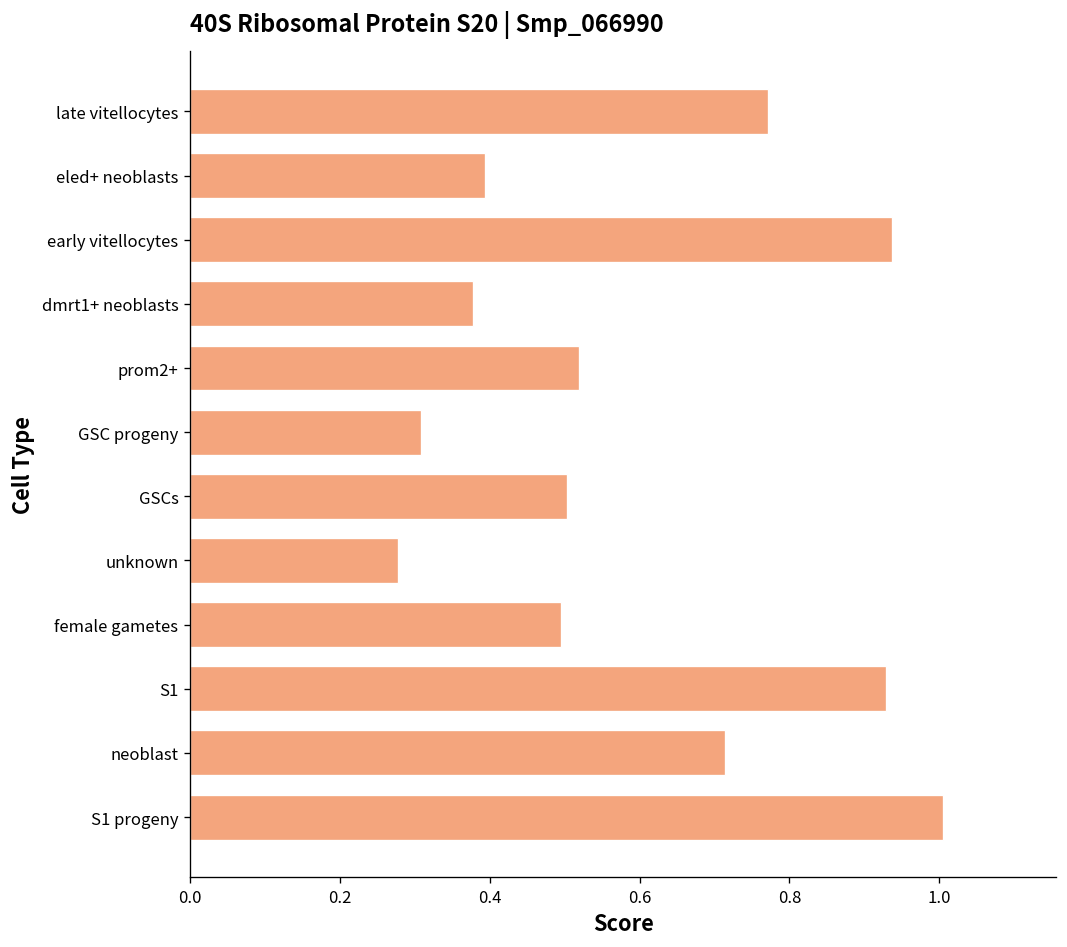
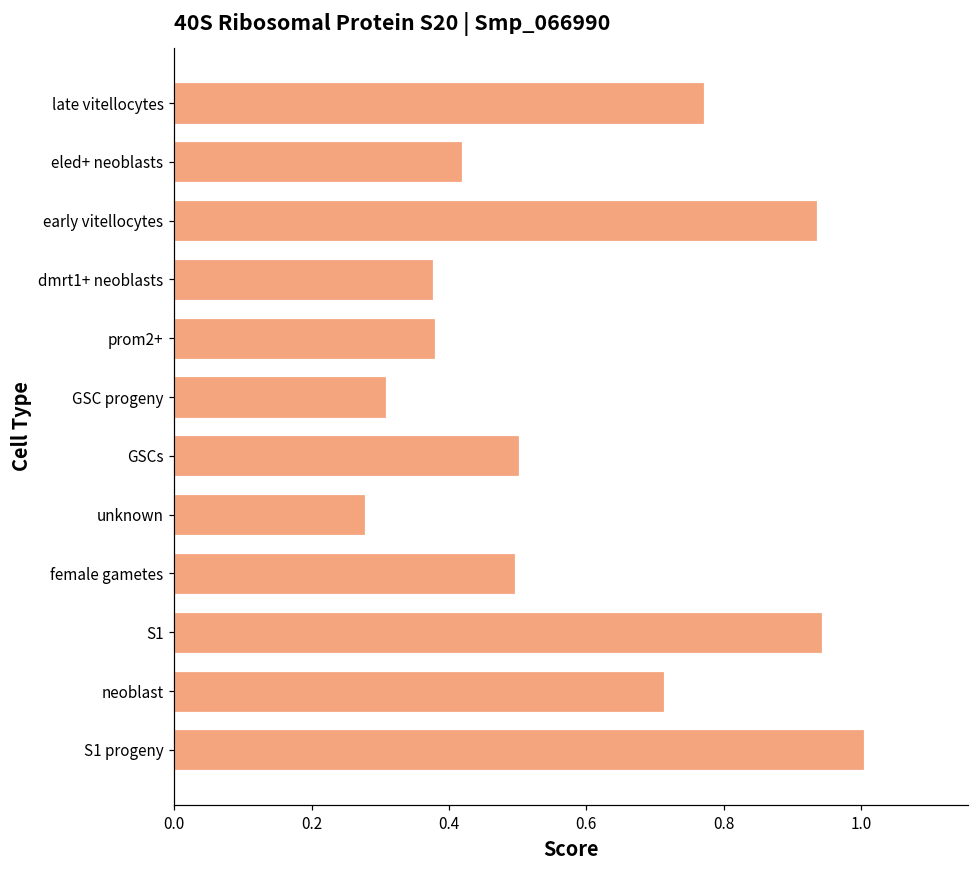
eled+ neoblasts: 0.39 -> 0.42
prom2+: 0.52 -> 0.38
S1: 0.93 -> 0.94
